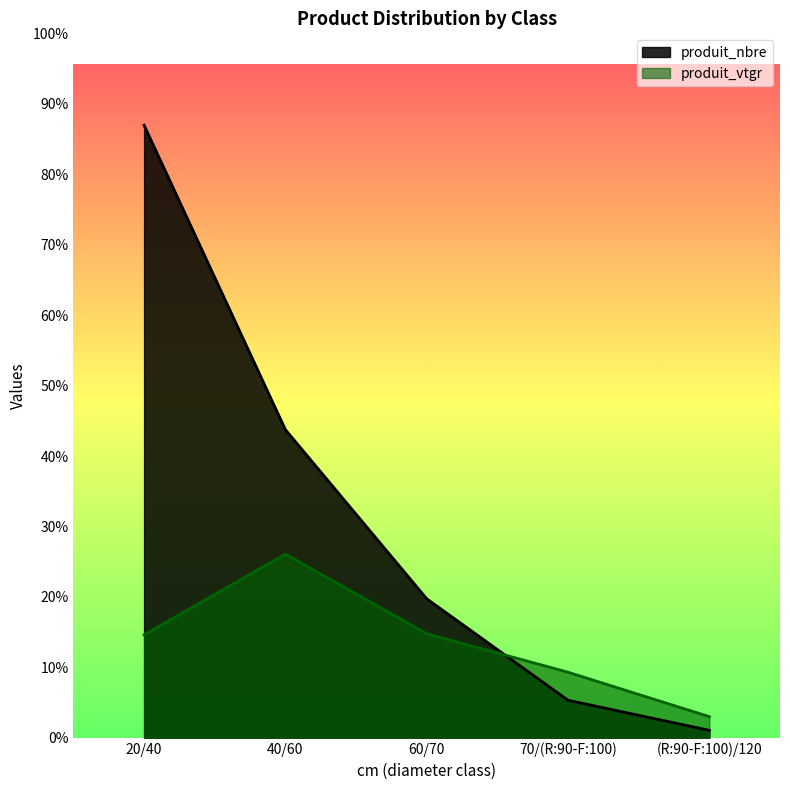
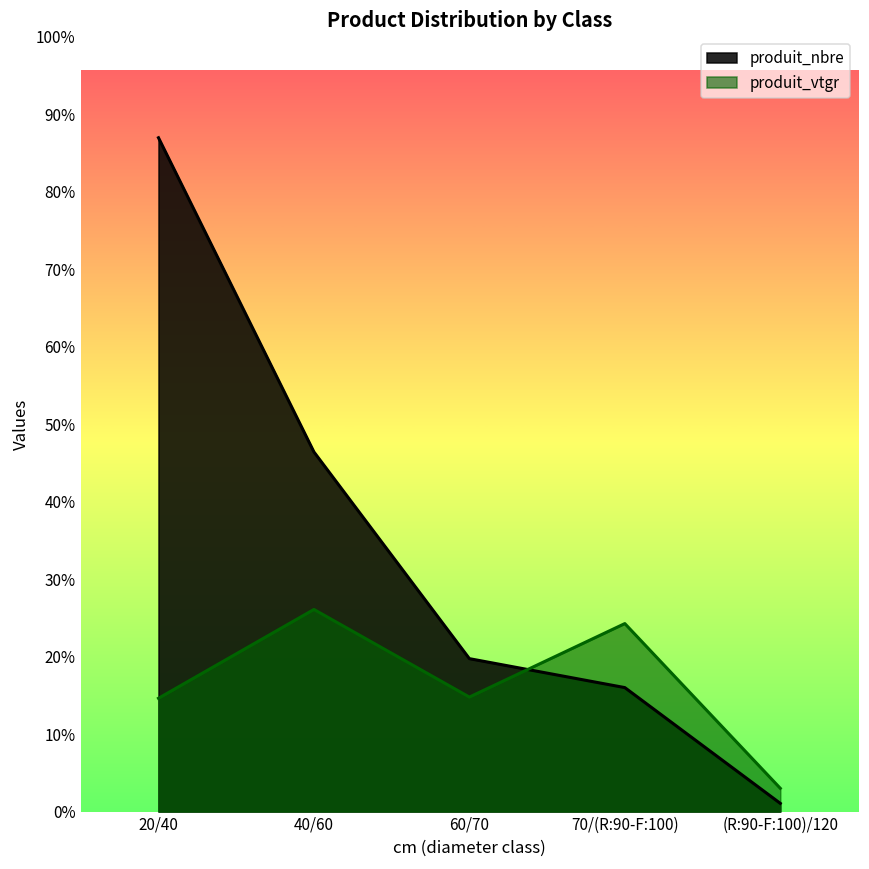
produit_nbre, 40/60: 44% -> 46%
produit_nbre, 70/(R:90-F:100): 5% -> 16%
produit_vtgr, 70/(R:90-F:100): 9% -> 24%
